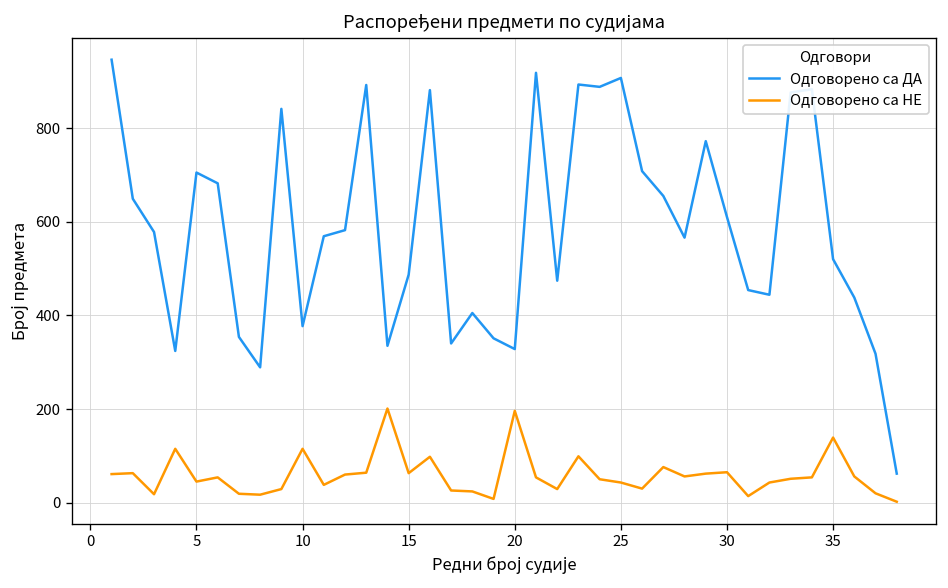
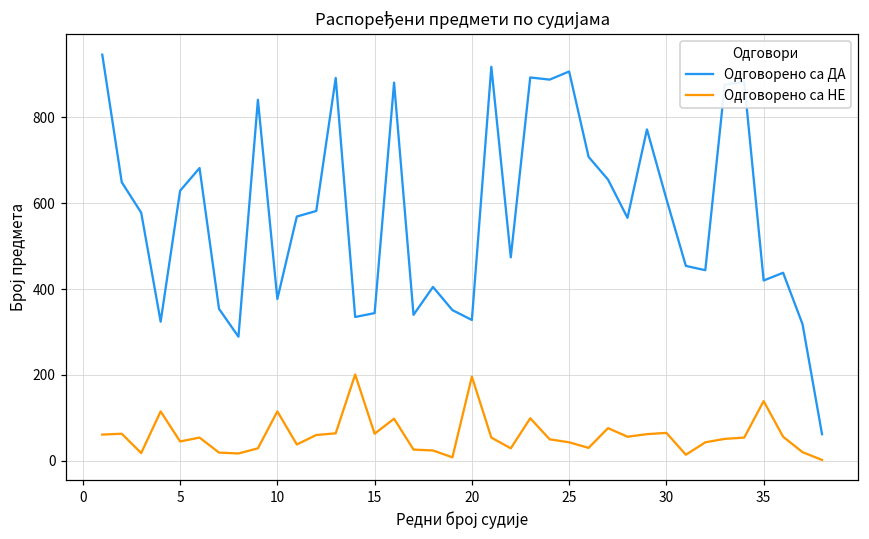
Одговорено са ДА, 5: 710 -> 630
Одговорено са ДА, 15: 490 -> 340
Одговорено са ДА, 35: 520 -> 420
